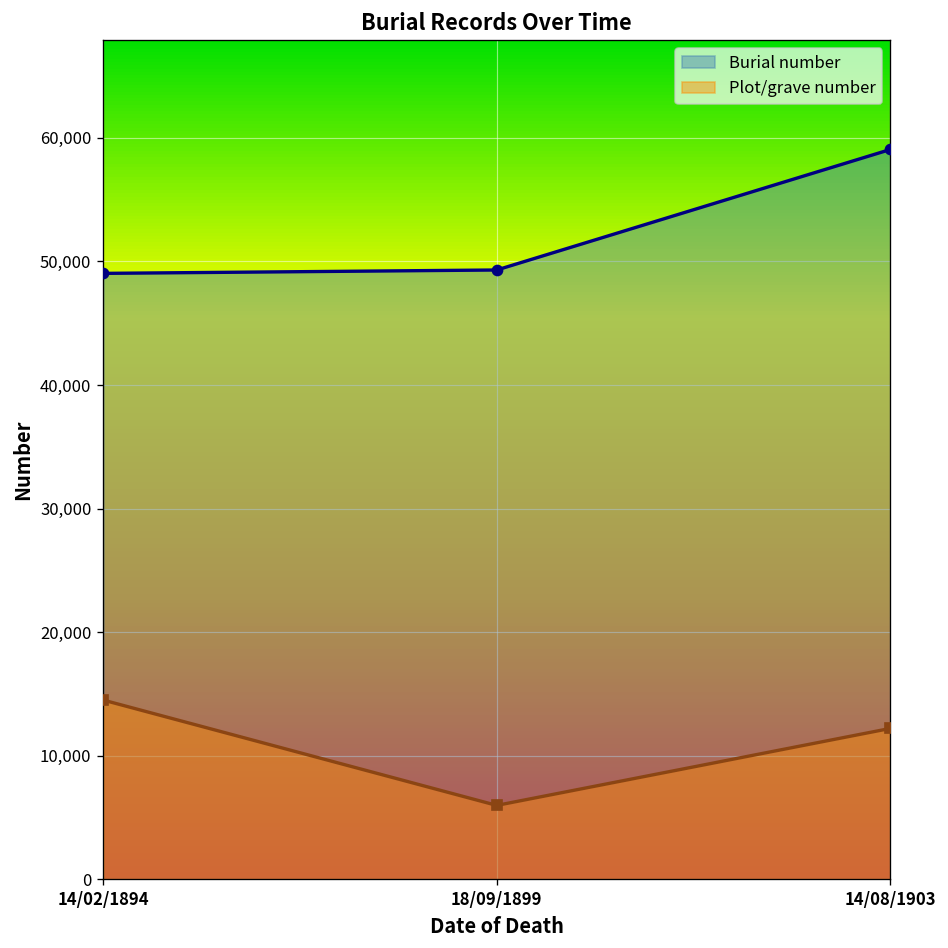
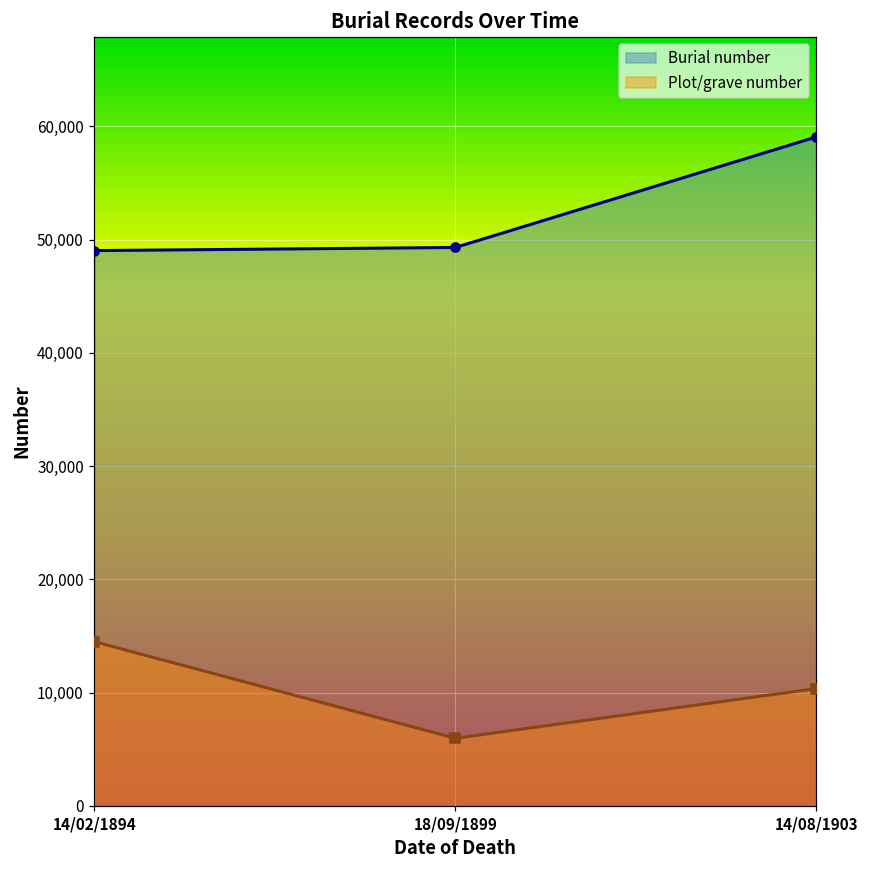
Plot/grave number, 14/08/1903: 12,200 -> 10,400
